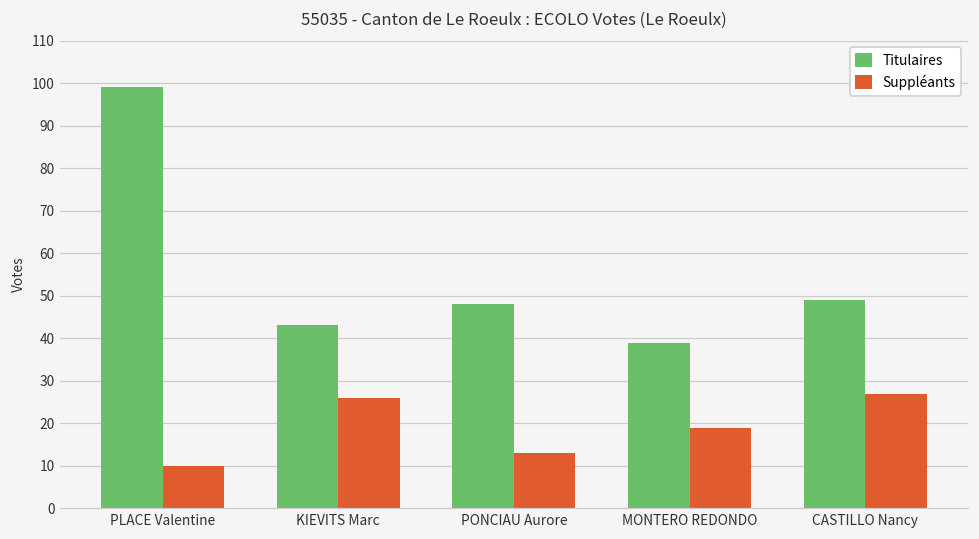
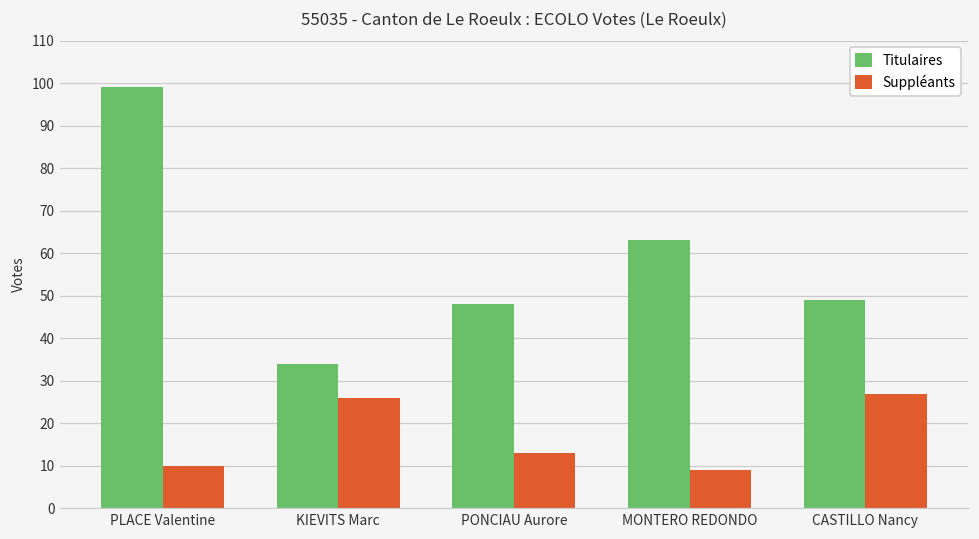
Titulaires, KIEVITS Marc: 43 -> 34
Titulaires, MONTERO REDONDO: 39 -> 63
Suppléants, MONTERO REDONDO: 19 -> 9
